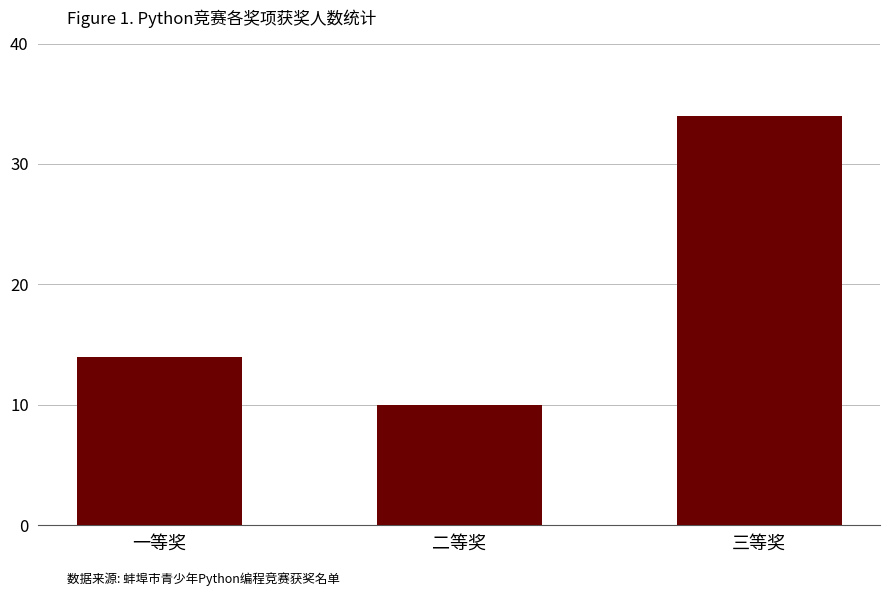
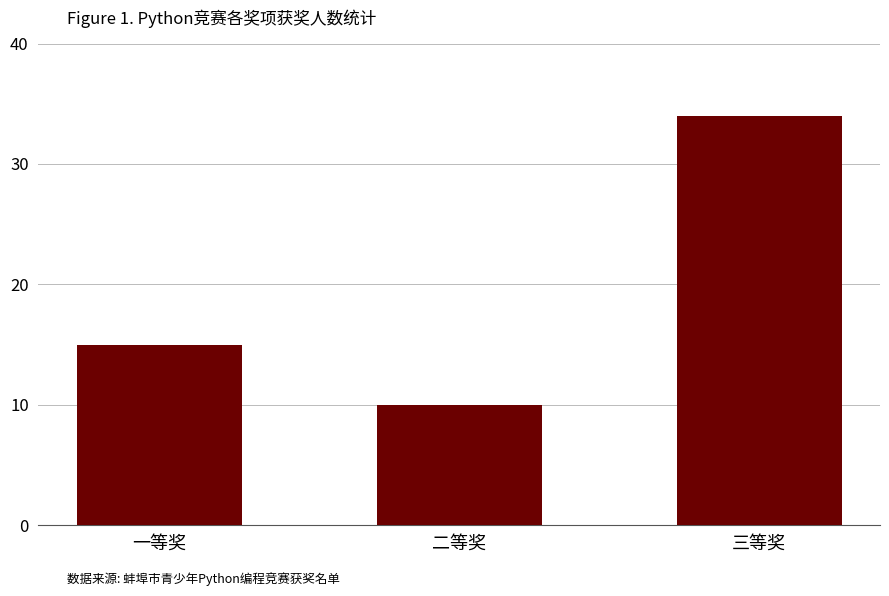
一等奖: 14 -> 15
